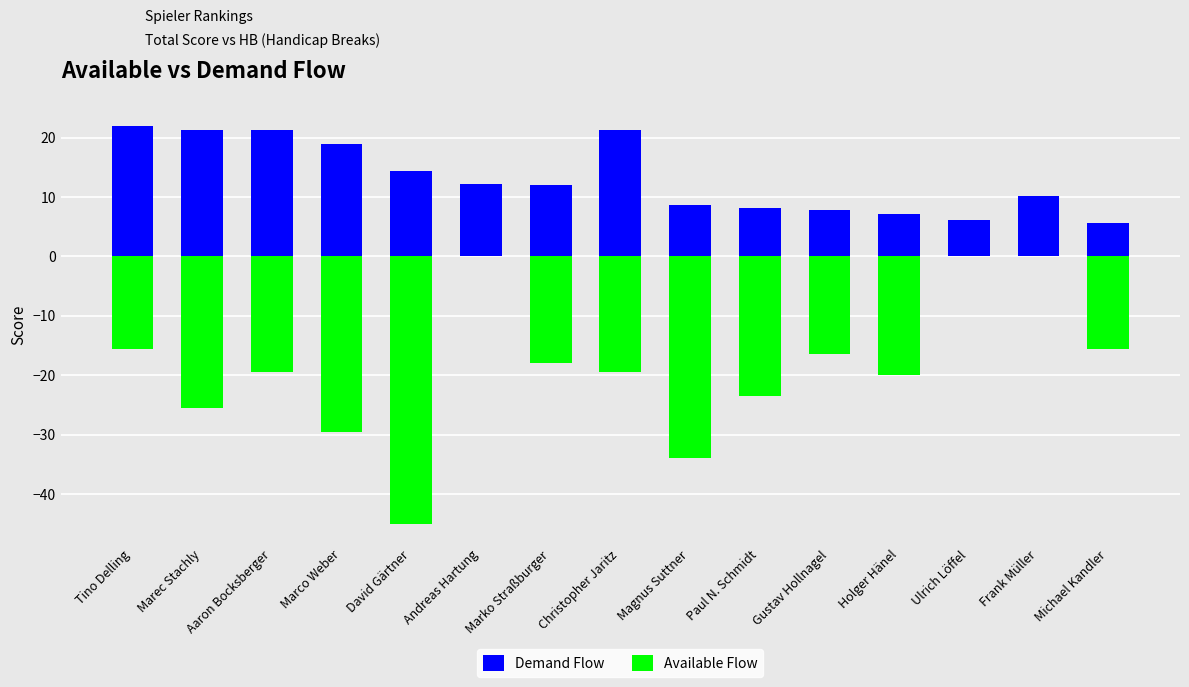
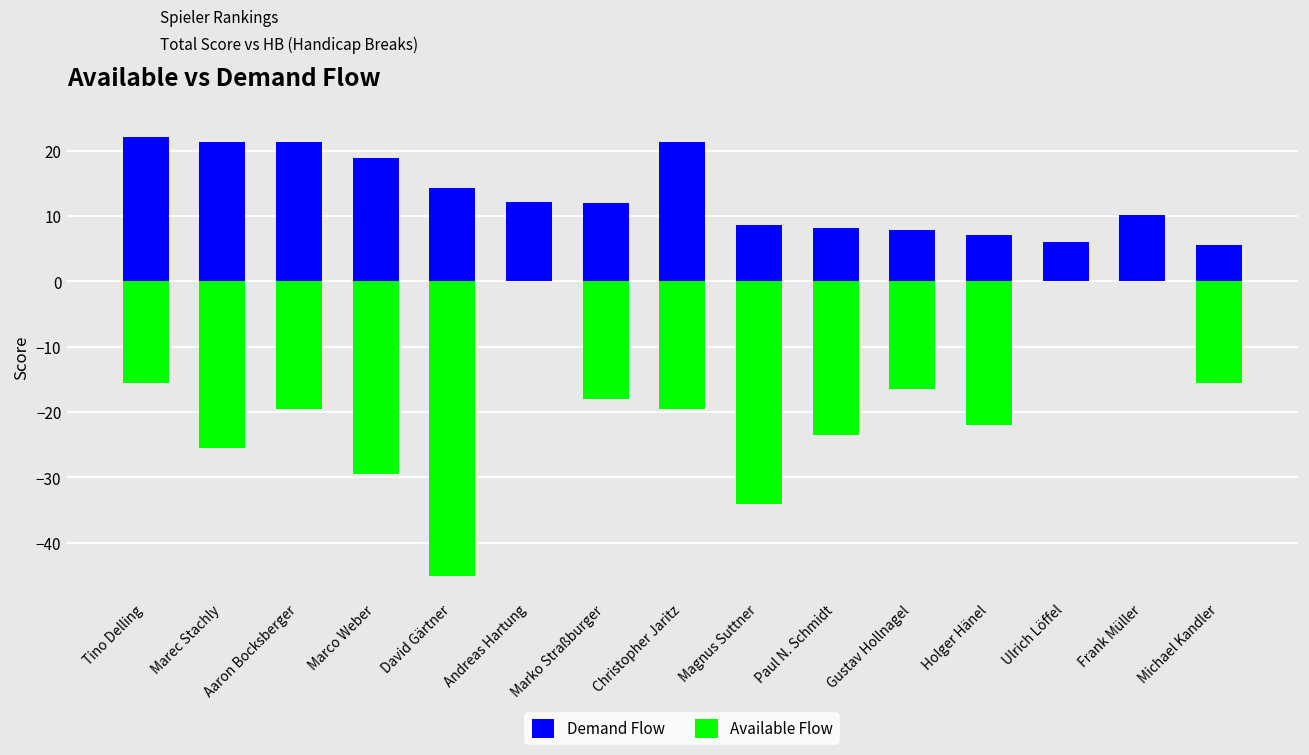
Available Flow, Holger Hänel: -20 -> -22
